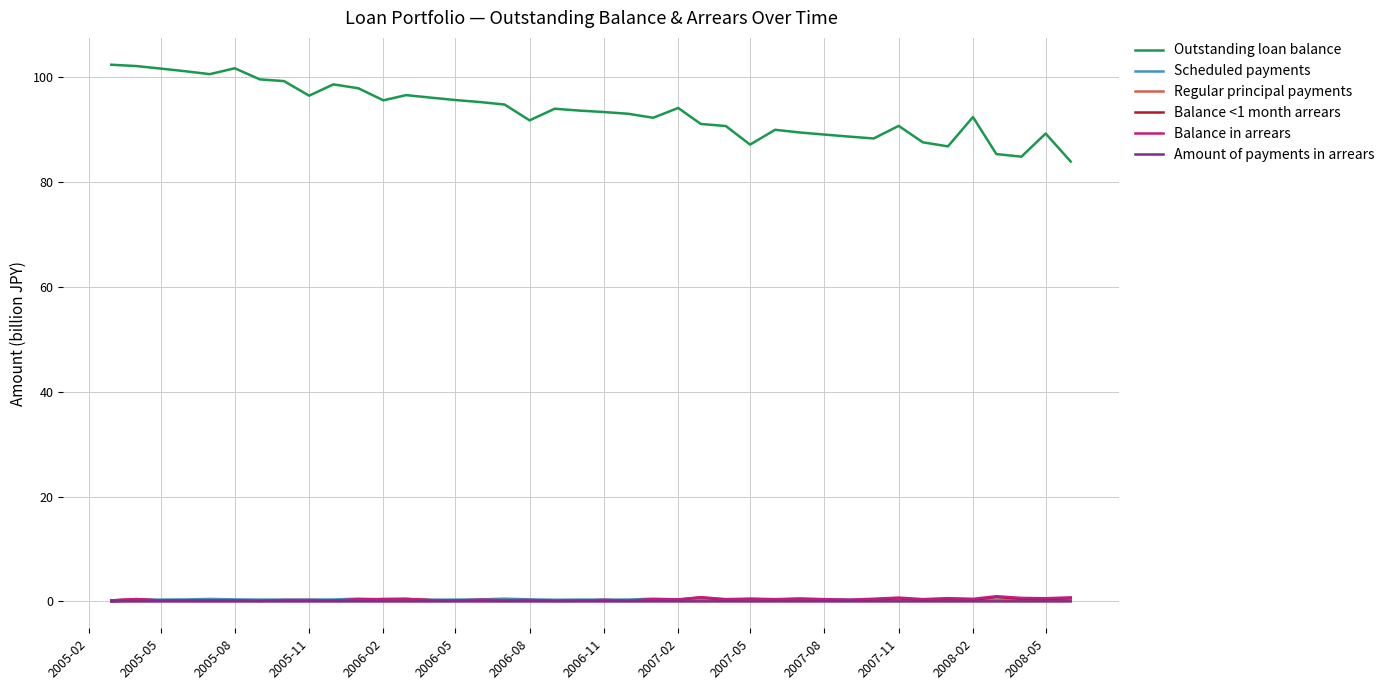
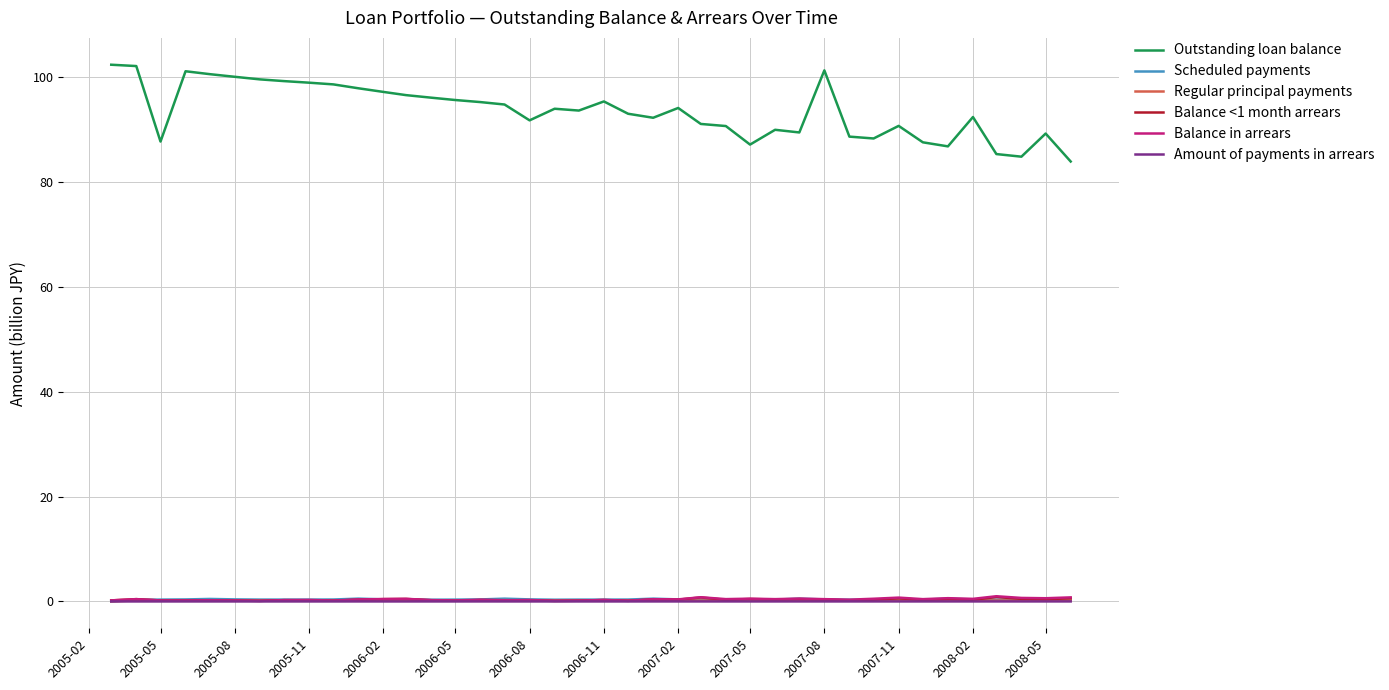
Outstanding loan balance, 2005-05: 102 -> 88
Outstanding loan balance, 2005-08: 102 -> 100
Outstanding loan balance, 2005-11: 97 -> 99
Outstanding loan balance, 2006-02: 96 -> 97
Outstanding loan balance, 2006-11: 93 -> 95
Outstanding loan balance, 2007-08: 89 -> 101
